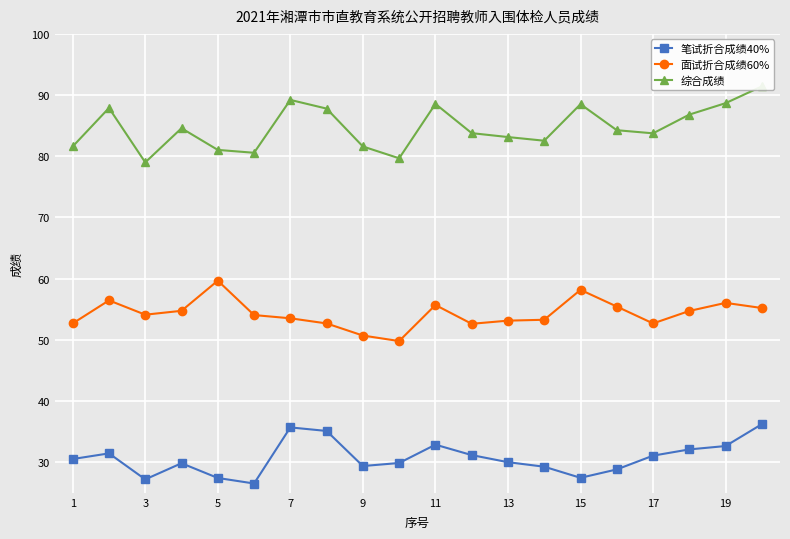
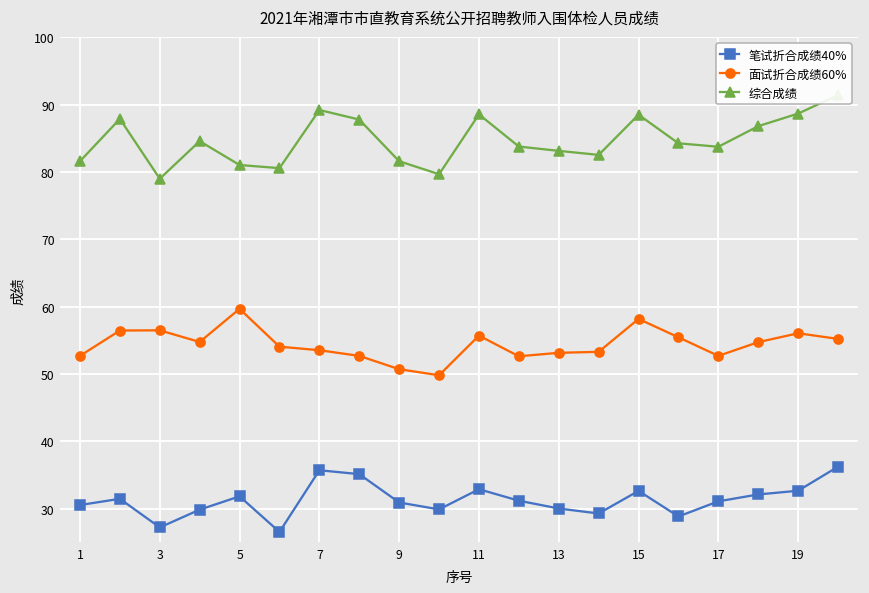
面试折合成绩60%, 3: 54 -> 56
笔试折合成绩40%, 5: 27 -> 32
笔试折合成绩40%, 9: 29 -> 31
笔试折合成绩40%, 15: 27 -> 33
